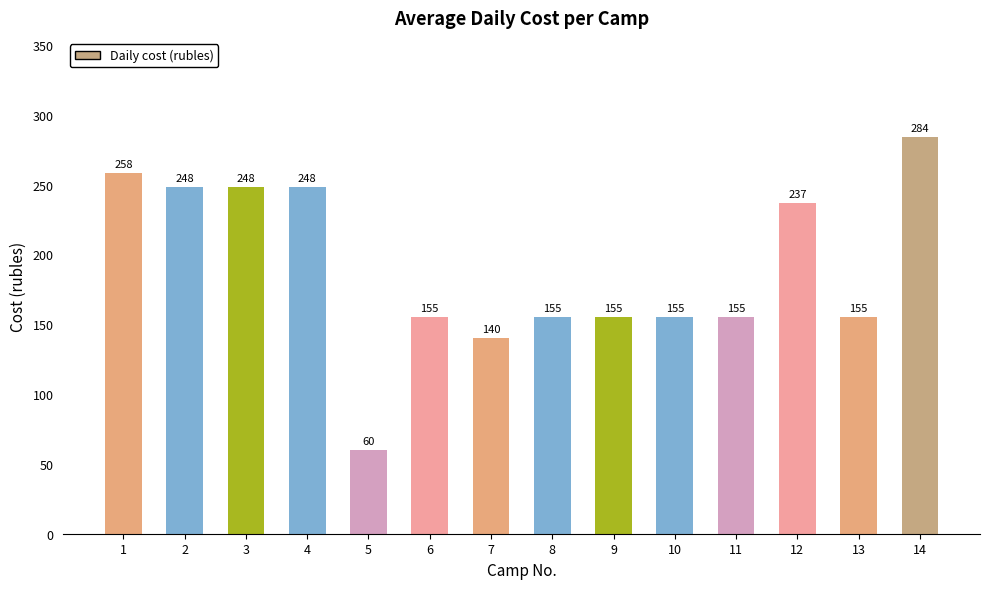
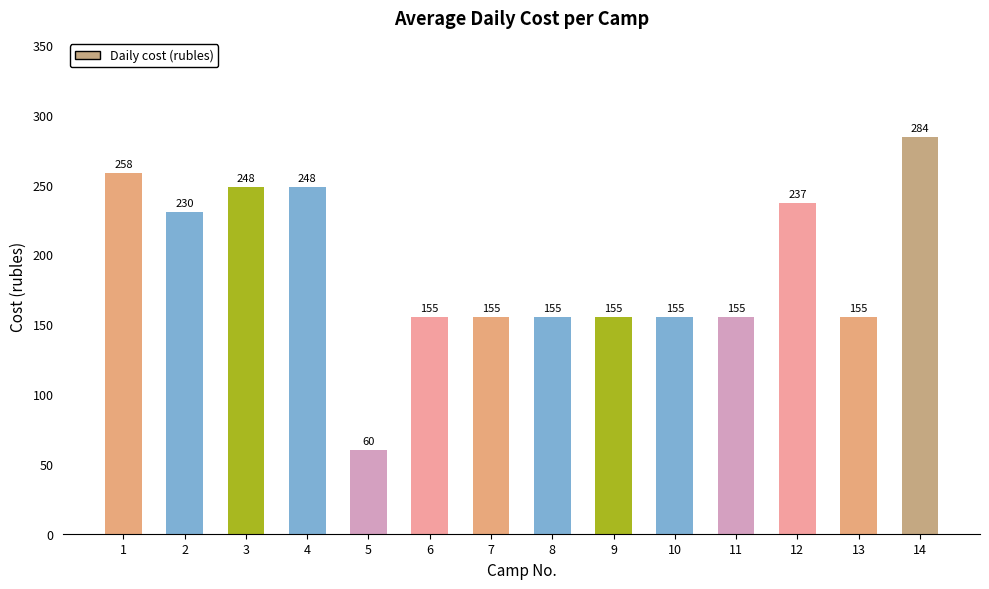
2: 248 -> 230
7: 140 -> 155
